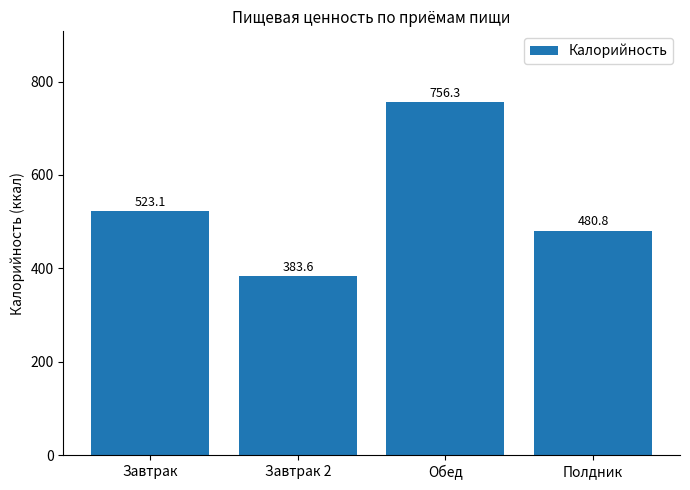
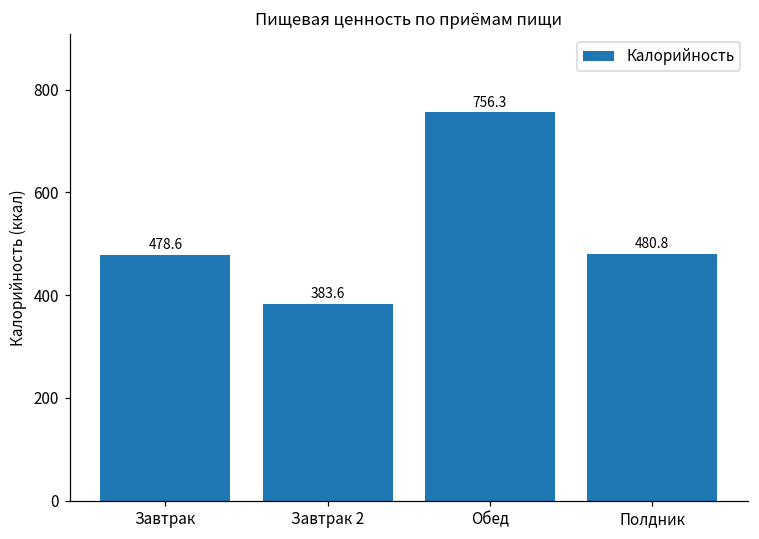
Завтрак: 523.1 -> 478.6
